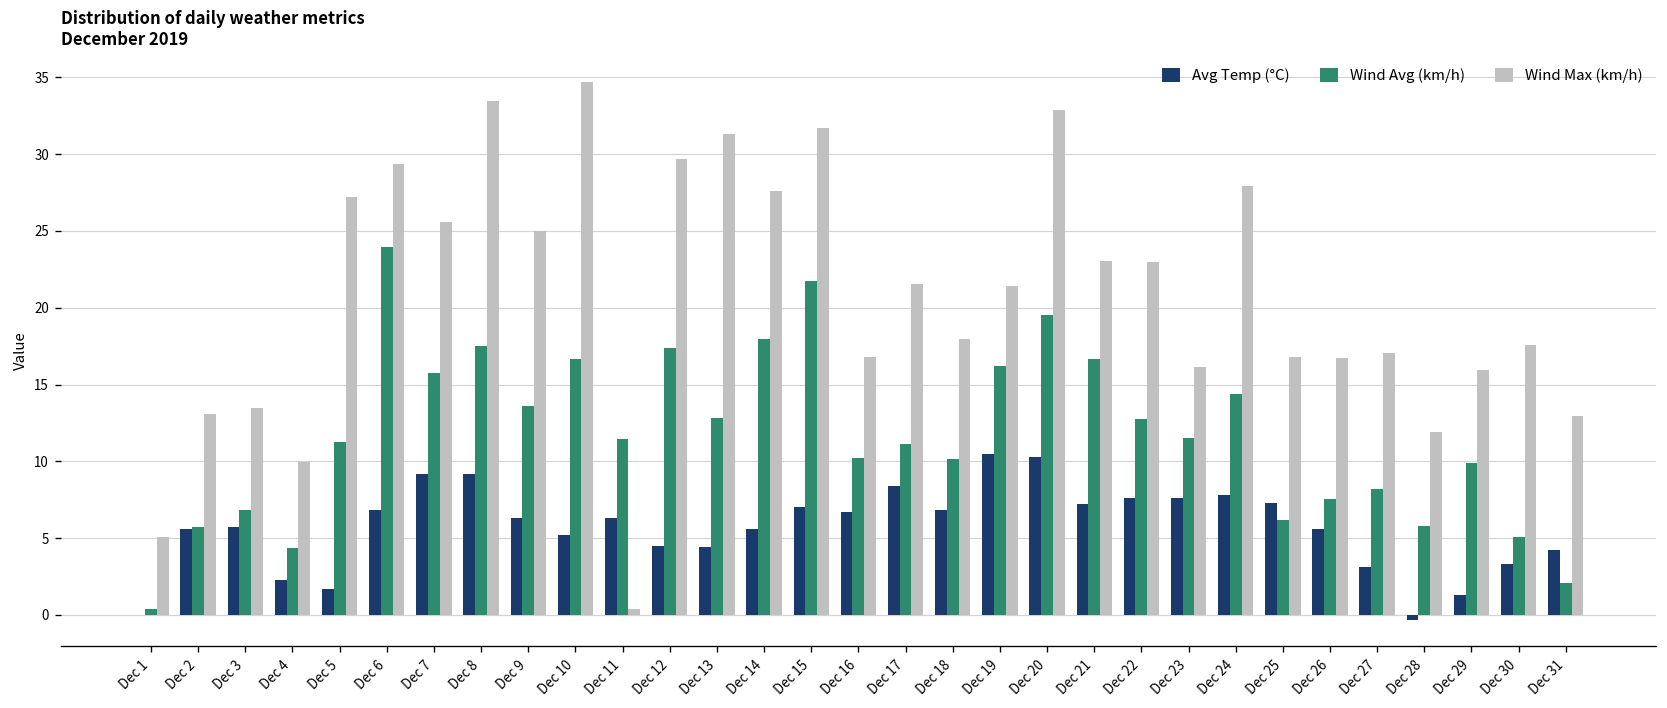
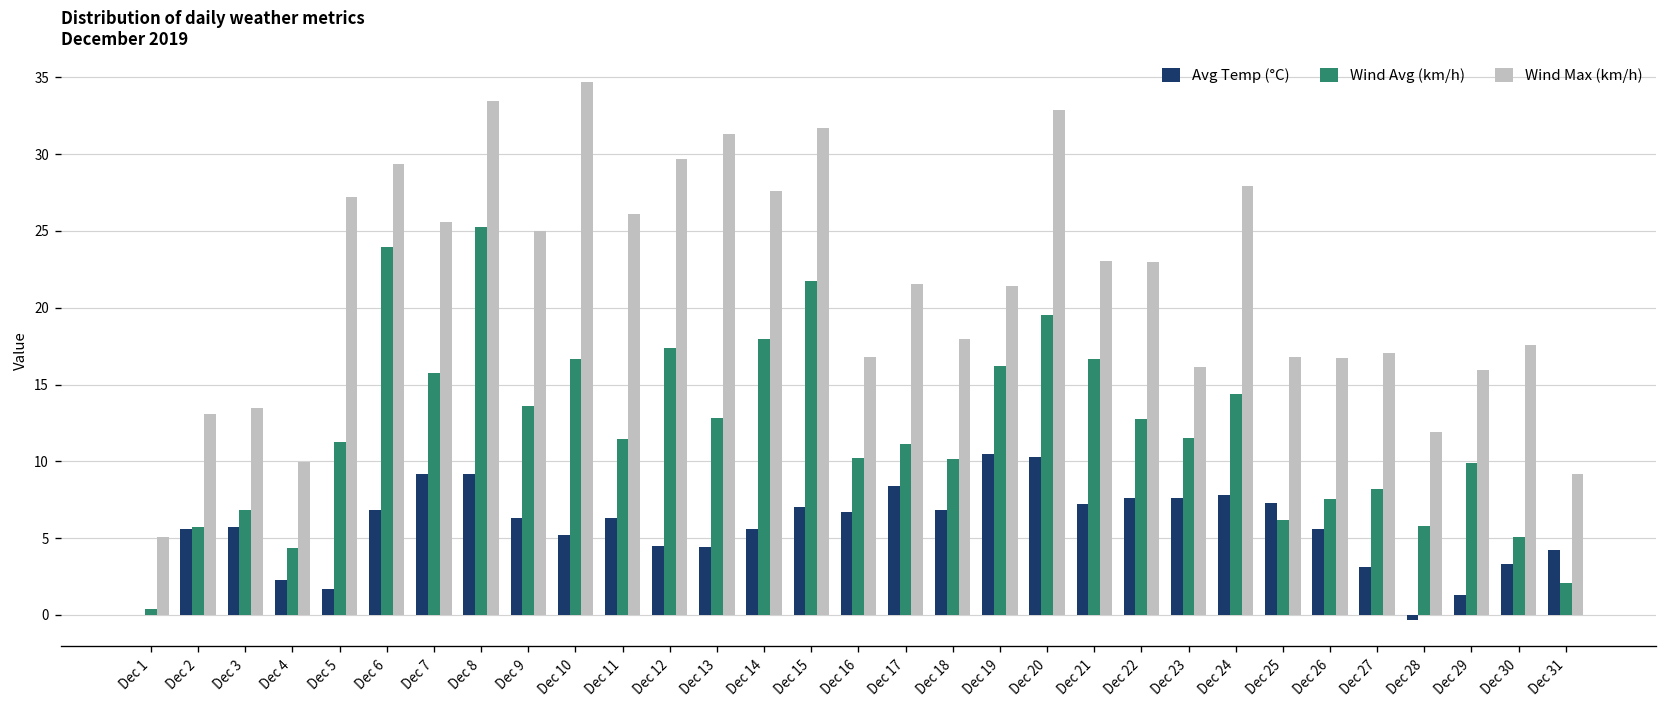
Wind Avg (km/h), Dec 8: 17.5 -> 25.2
Wind Max (km/h), Dec 11: 0.4 -> 26.1
Wind Max (km/h), Dec 31: 13.0 -> 9.2
